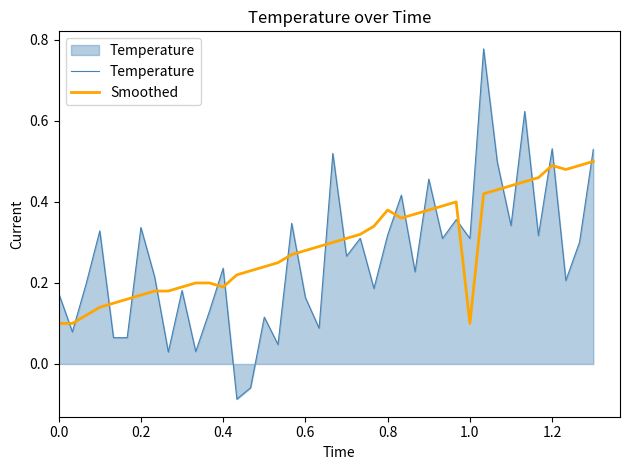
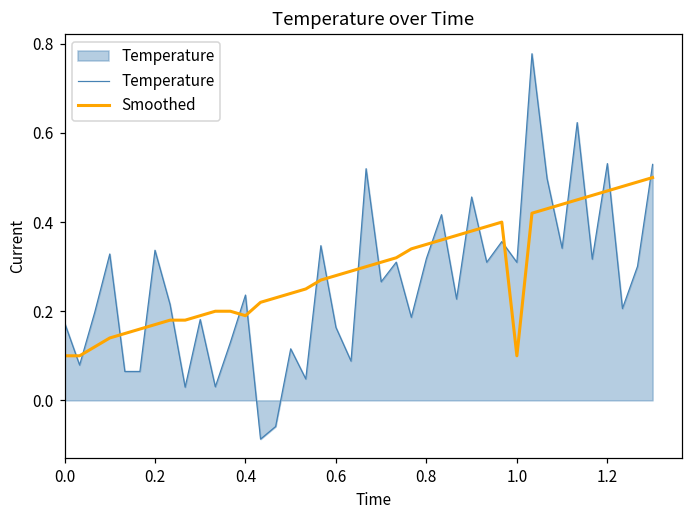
Smoothed, 0.8: 0.38 -> 0.35
Smoothed, 1.2: 0.49 -> 0.47
